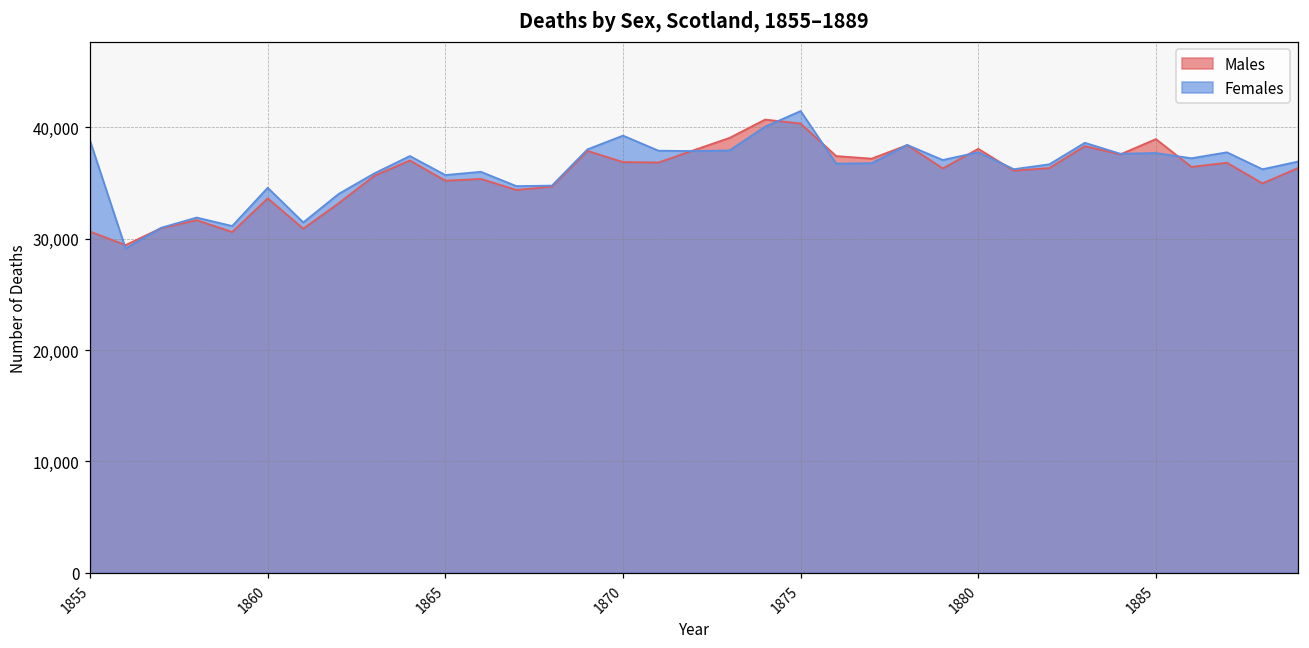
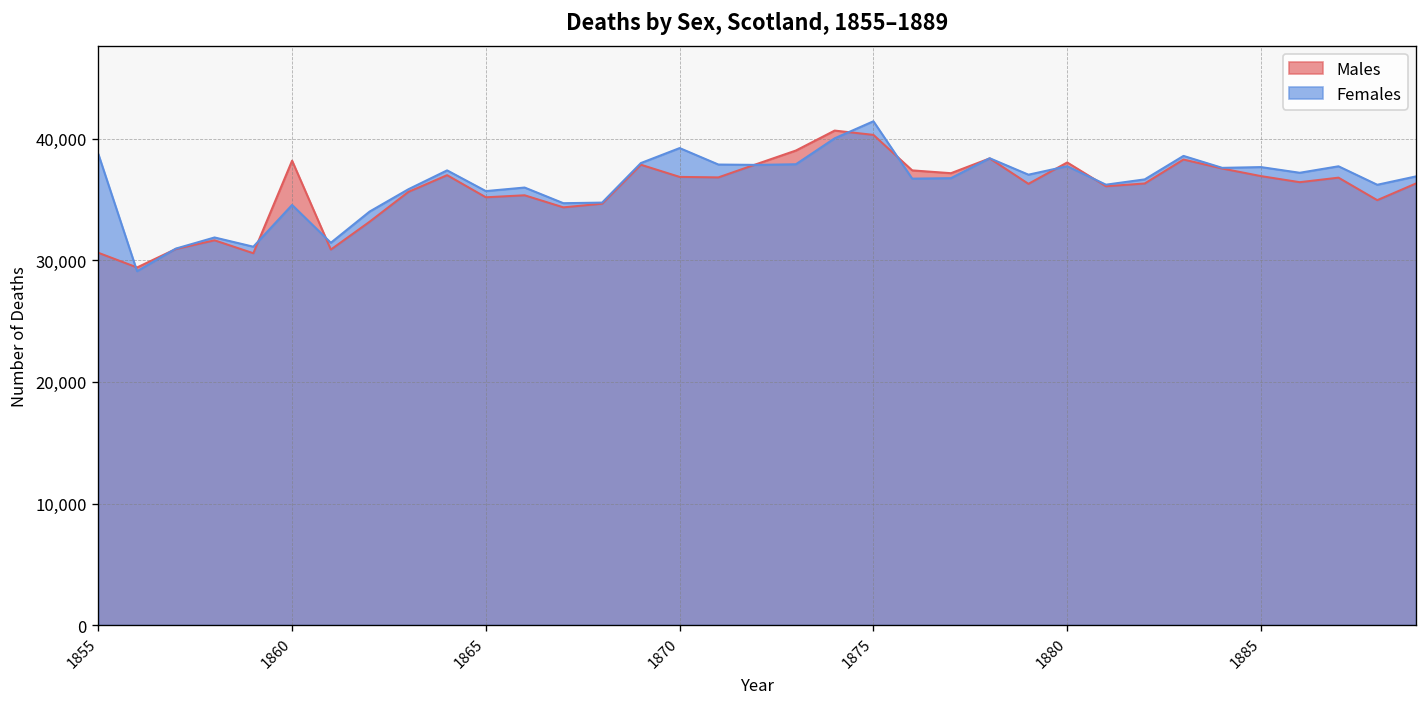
Males, 1860: 33,600 -> 38,200
Males, 1885: 38,900 -> 36,900
